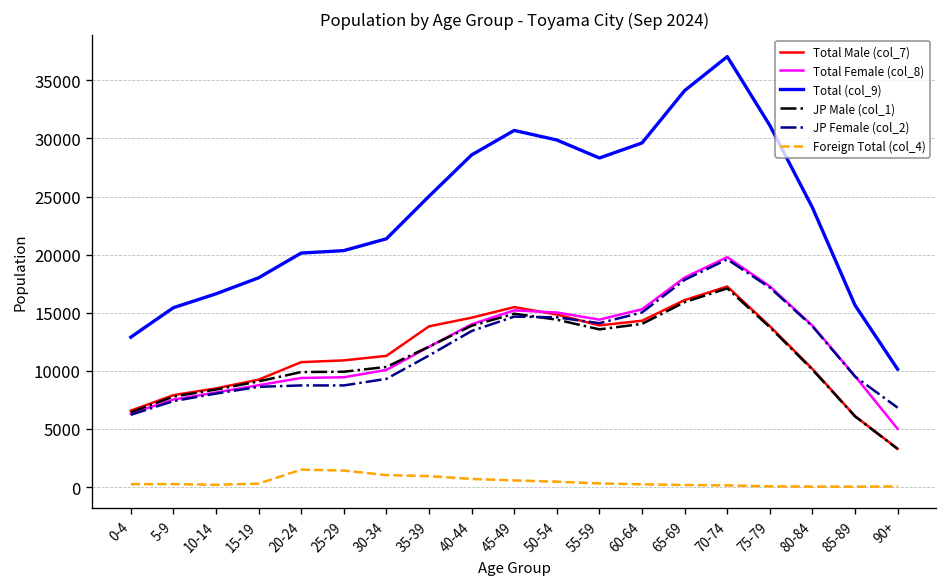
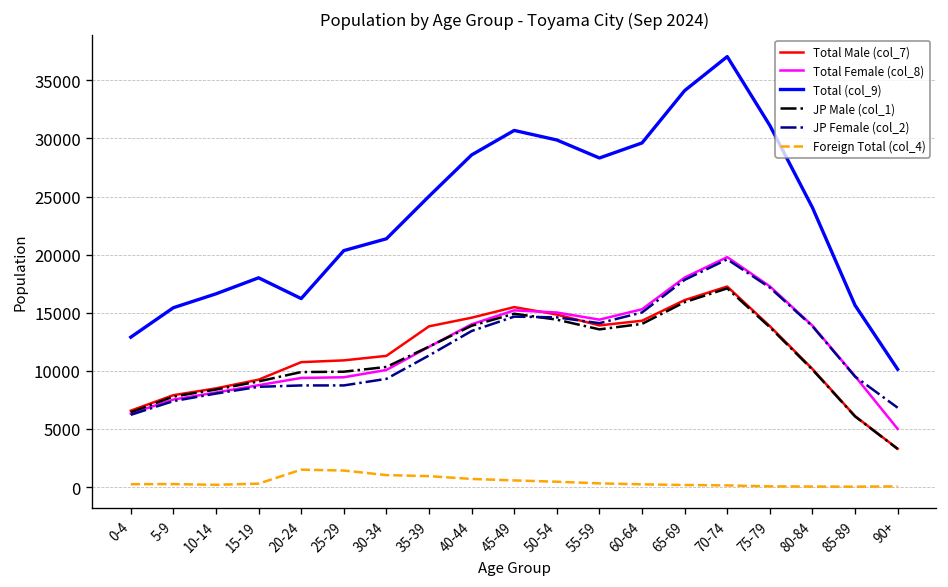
Total (col_9), 20-24: 20000 -> 16000
